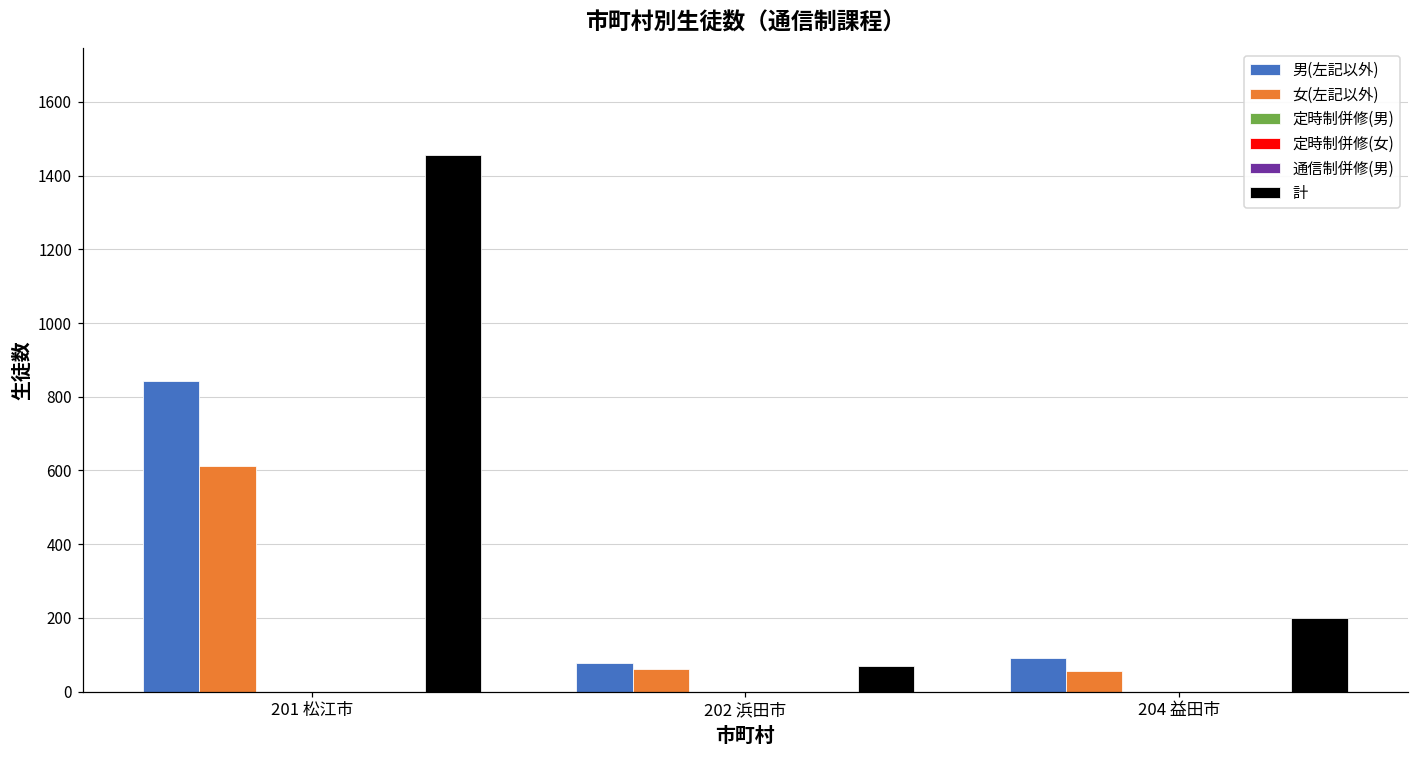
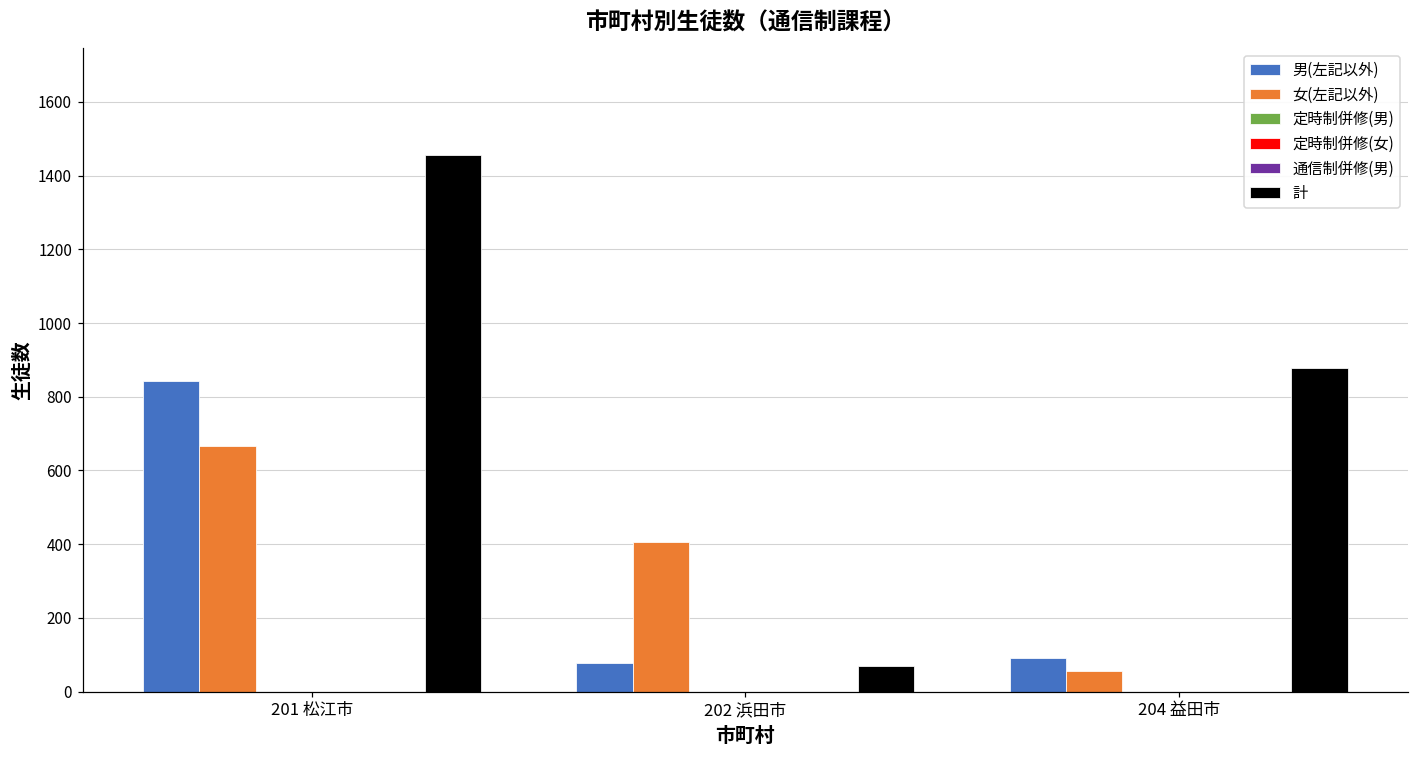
女(左記以外), 201 松江市: 610 -> 670
女(左記以外), 202 浜田市: 60 -> 410
計, 204 益田市: 200 -> 880
